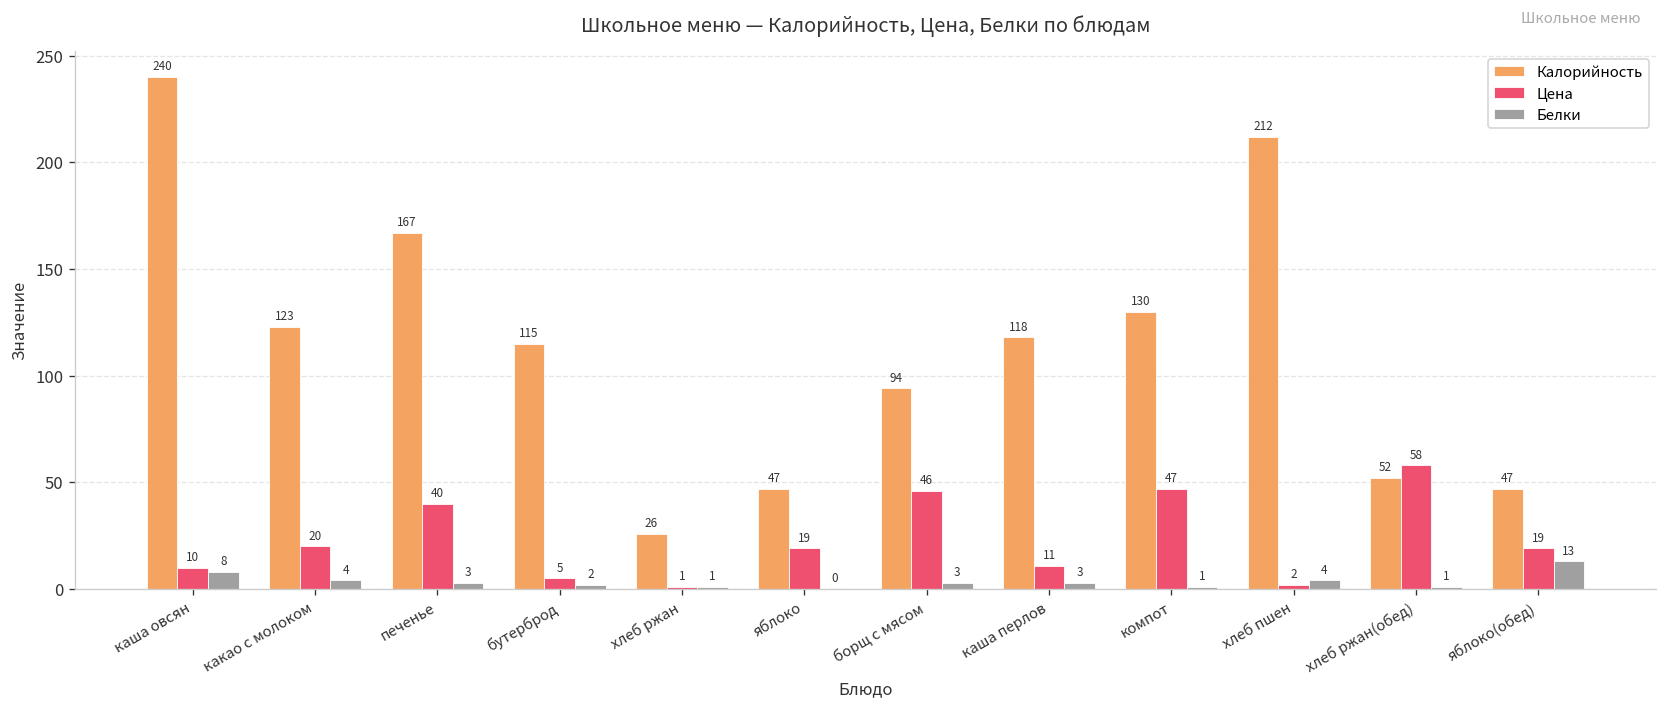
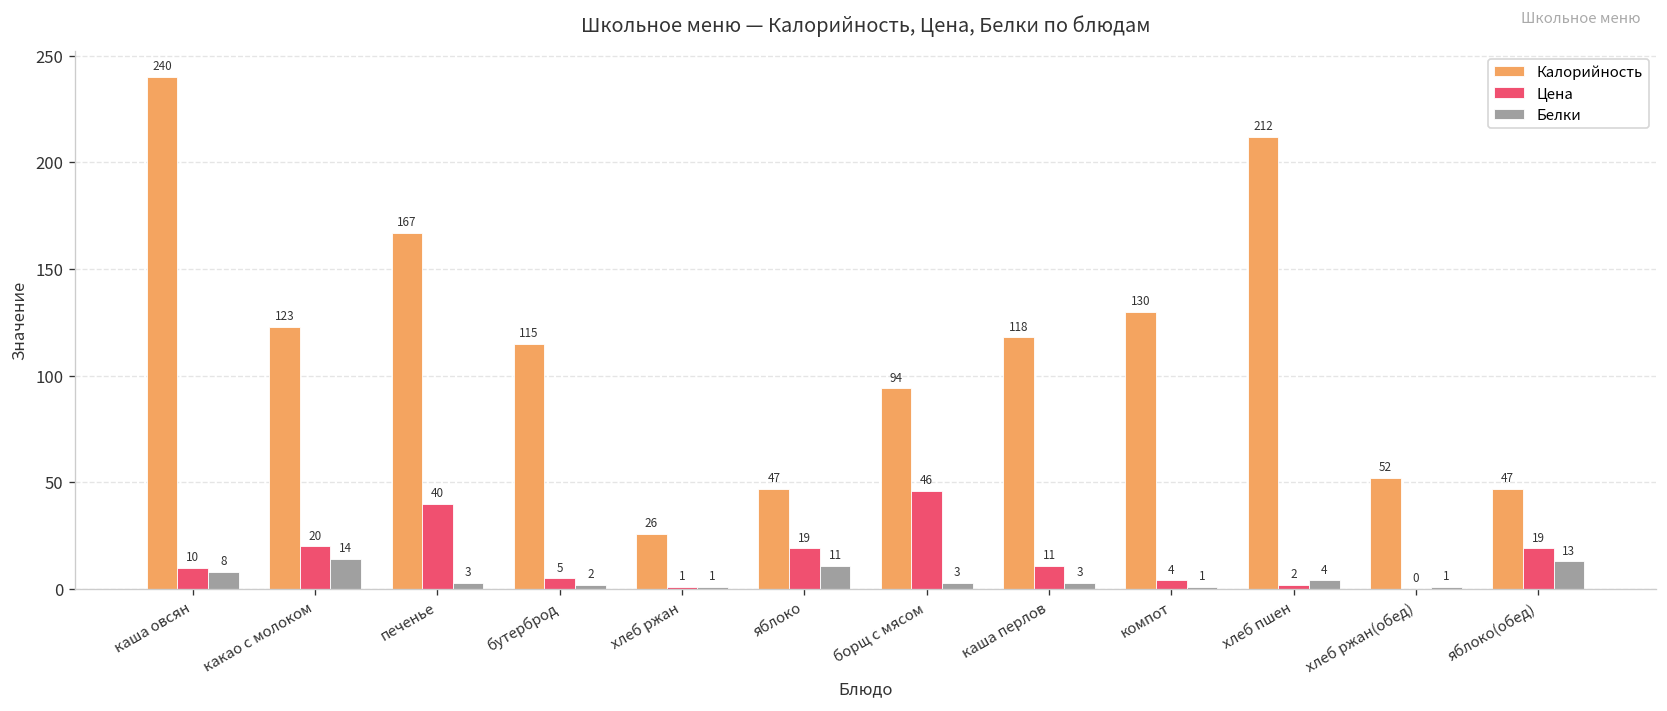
Белки, какао с молоком: 4 -> 14
Белки, яблоко: 0 -> 11
Цена, компот: 47 -> 4
Цена, хлеб ржан(обед): 58 -> 0
